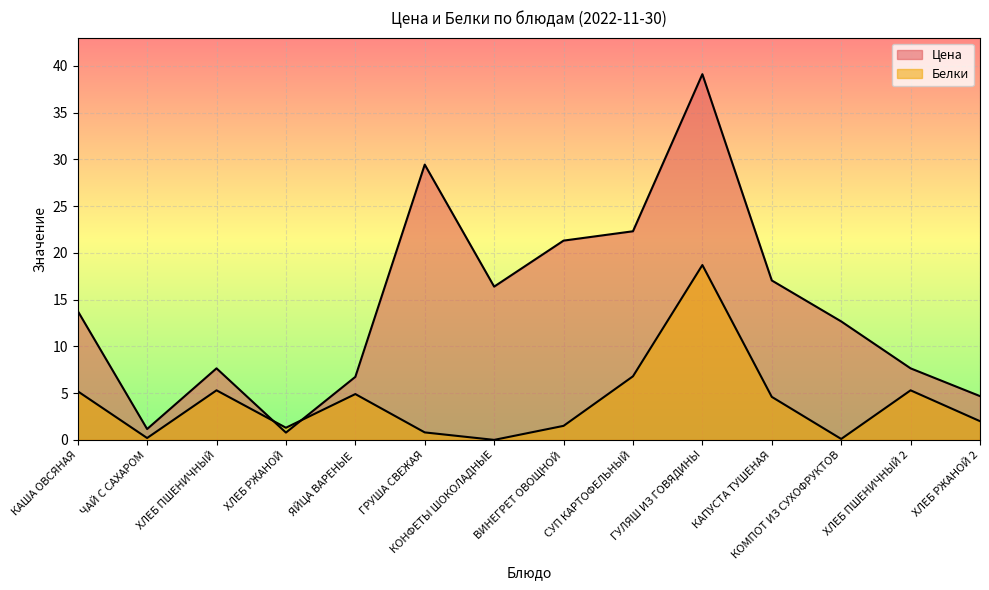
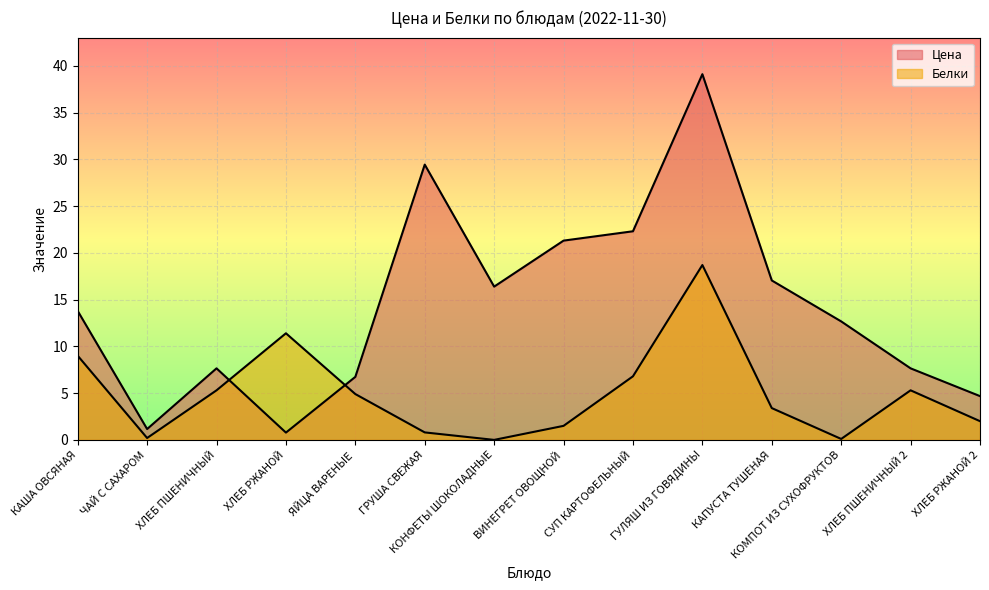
Белки, КАША ОВСЯНАЯ: 5 -> 9
Белки, ХЛЕБ РЖАНОЙ: 1 -> 11
Белки, КАПУСТА ТУШЕНАЯ: 5 -> 3
